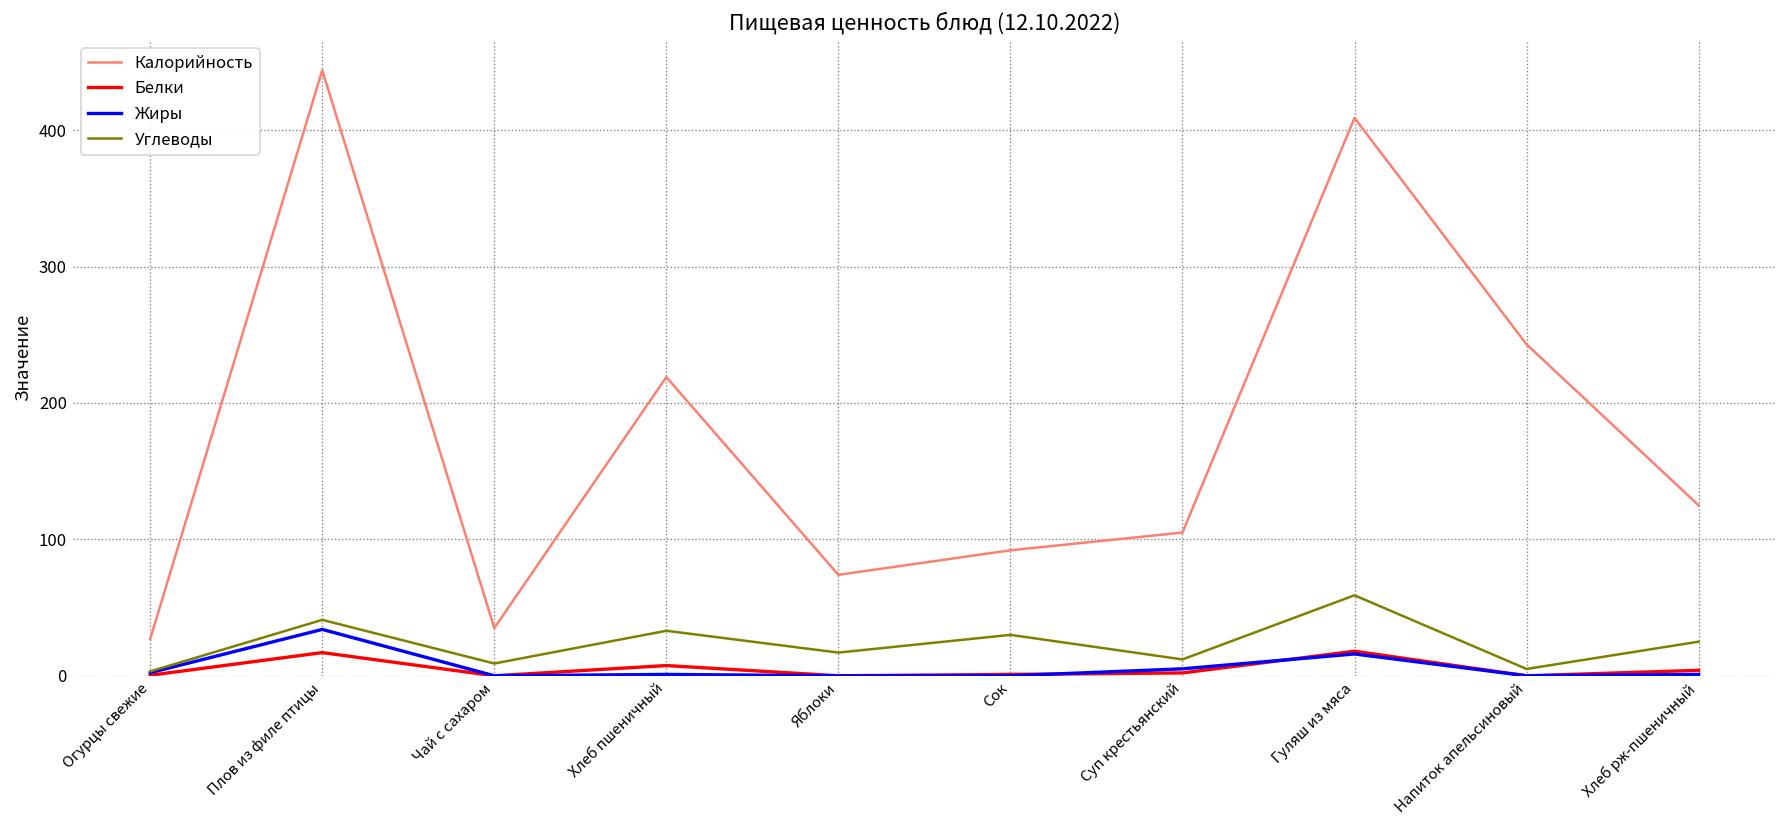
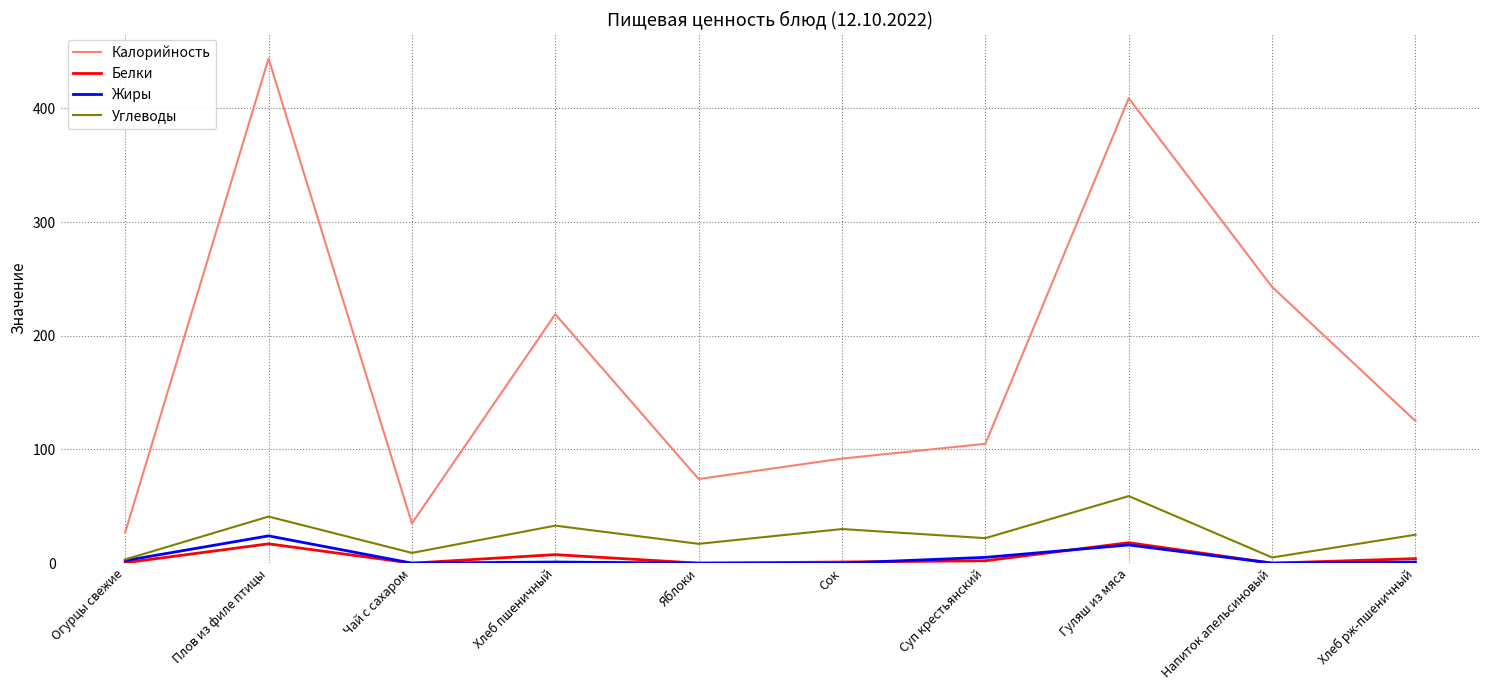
Жиры, Плов из филе птицы: 34 -> 24
Углеводы, Суп крестьянский: 12 -> 22
